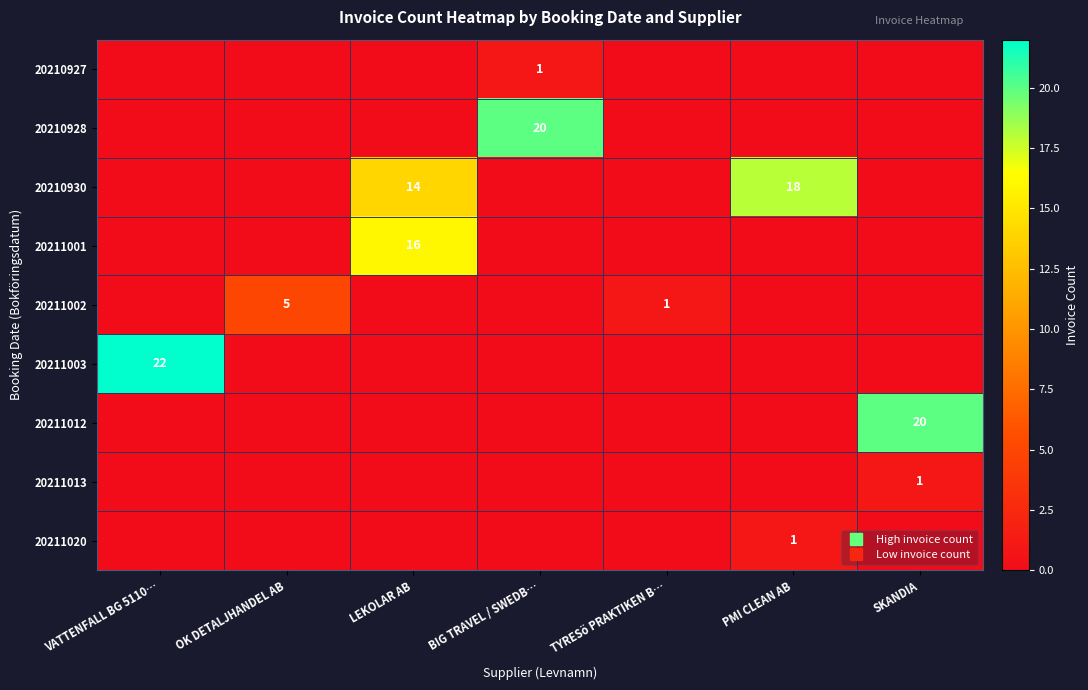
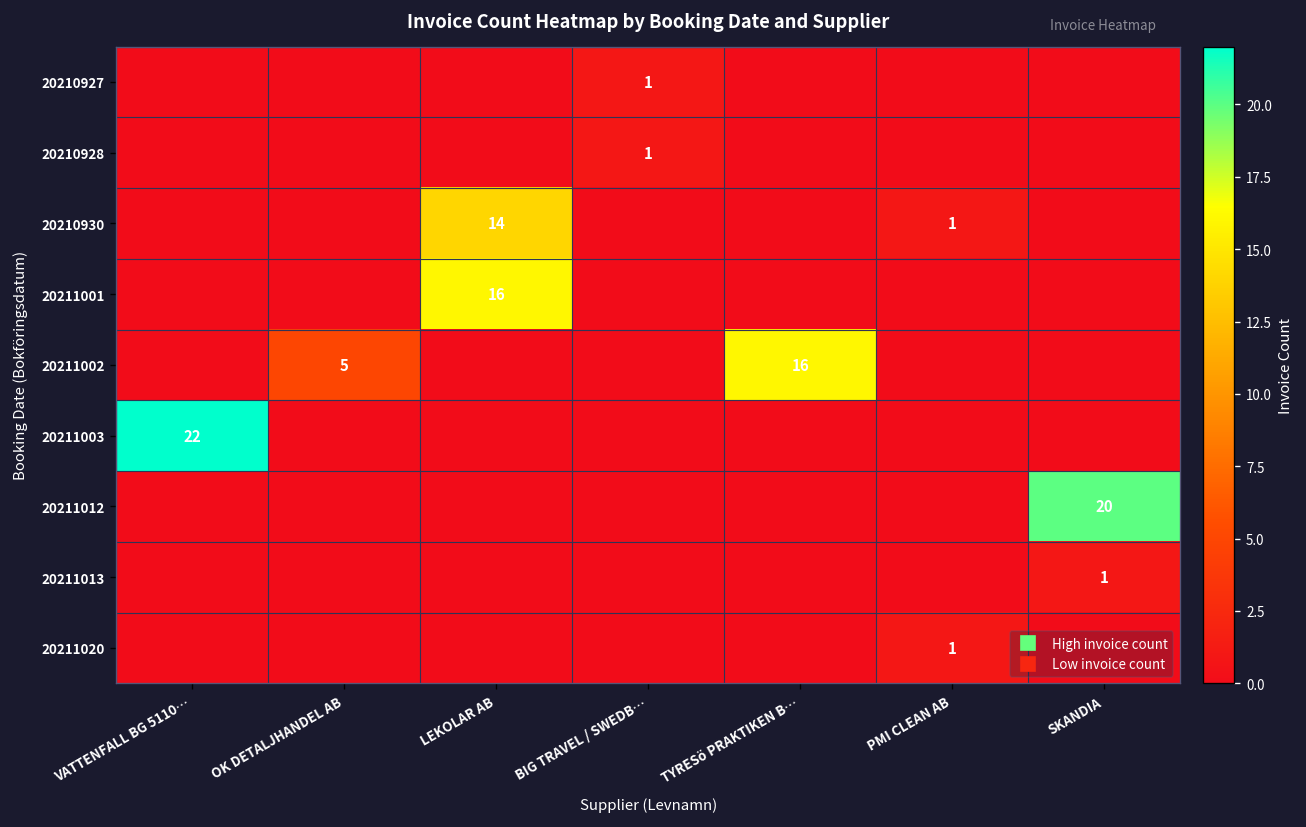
20210928, BIG TRAVEL / SWEDB…: 20 -> 1
20210930, PMI CLEAN AB: 18 -> 1
20211002, TYRESö PRAKTIKEN B…: 1 -> 16
